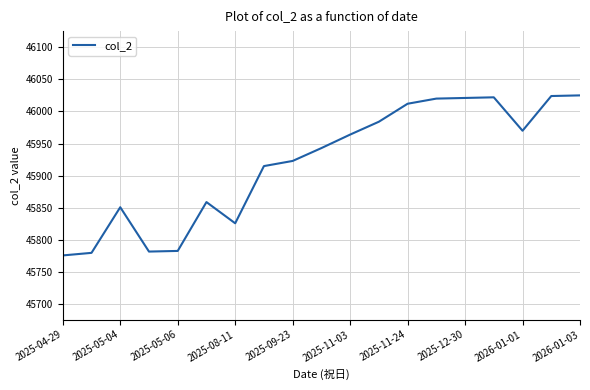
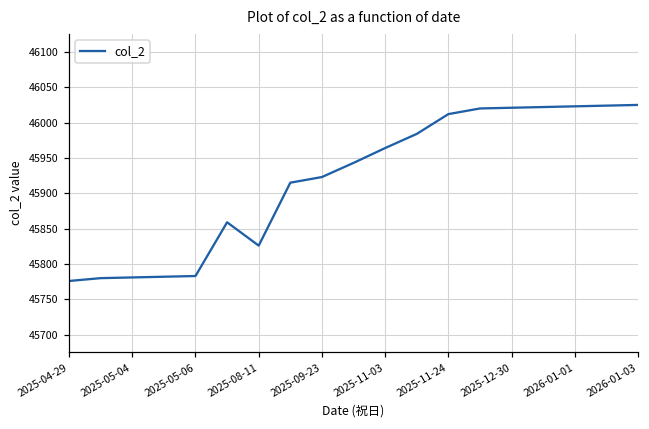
2025-05-04: 45850 -> 45780
2026-01-01: 45970 -> 46020
